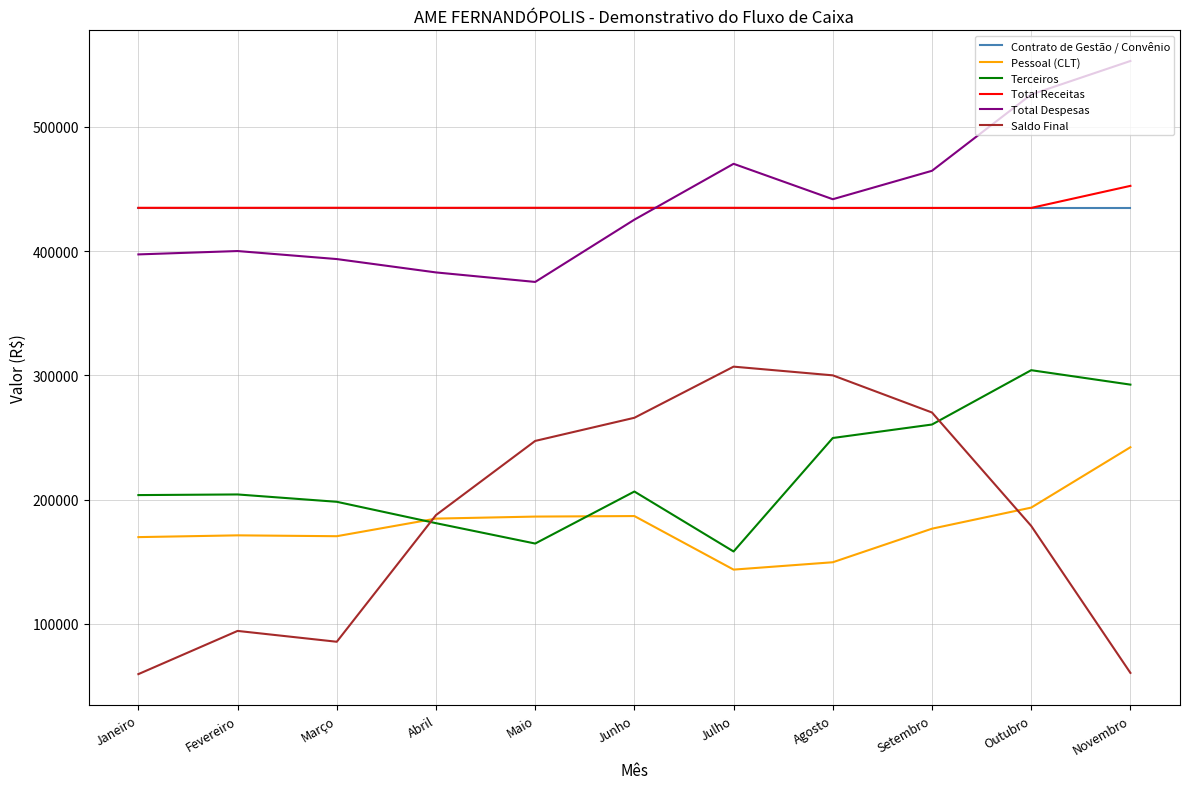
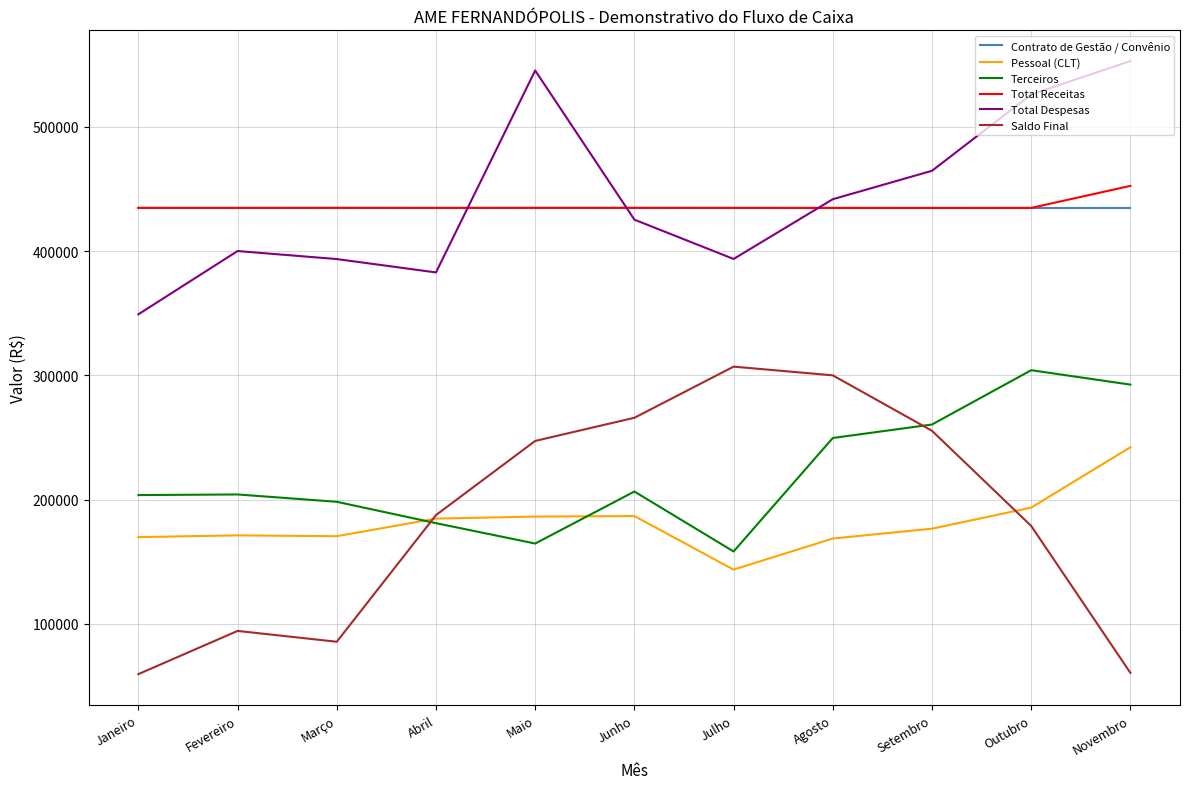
Total Despesas, Janeiro: 397000 -> 349000
Total Despesas, Maio: 375000 -> 545000
Total Despesas, Julho: 470000 -> 394000
Pessoal (CLT), Agosto: 150000 -> 169000
Saldo Final, Setembro: 270000 -> 255000
